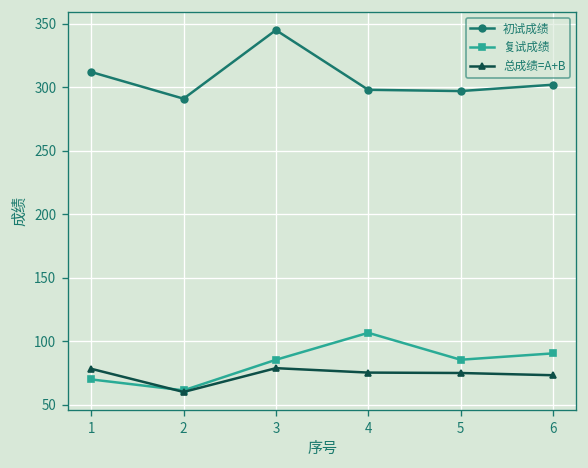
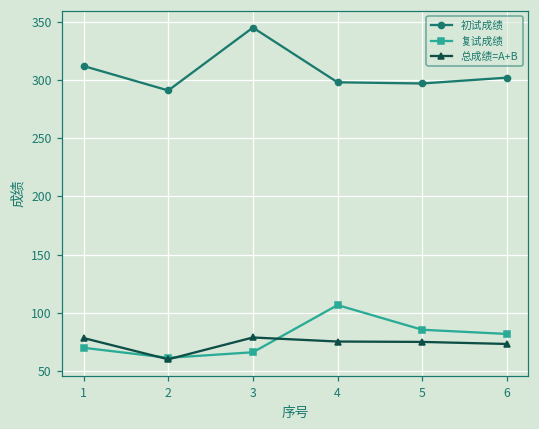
复试成绩, 3: 85 -> 66
复试成绩, 6: 91 -> 82
